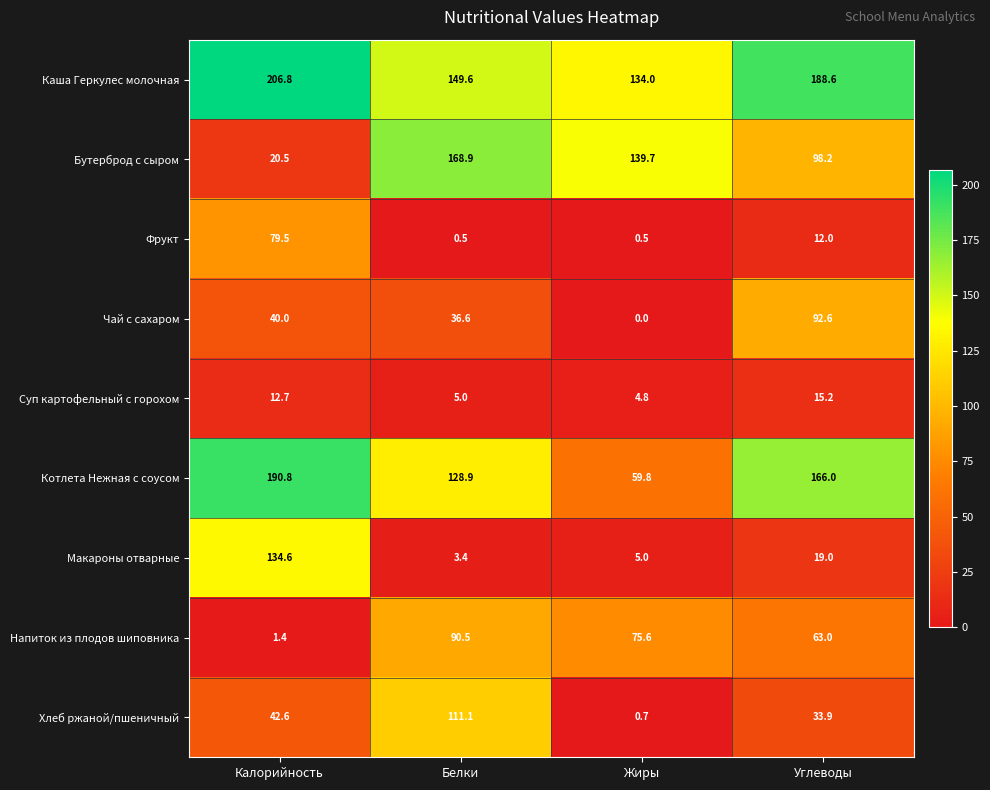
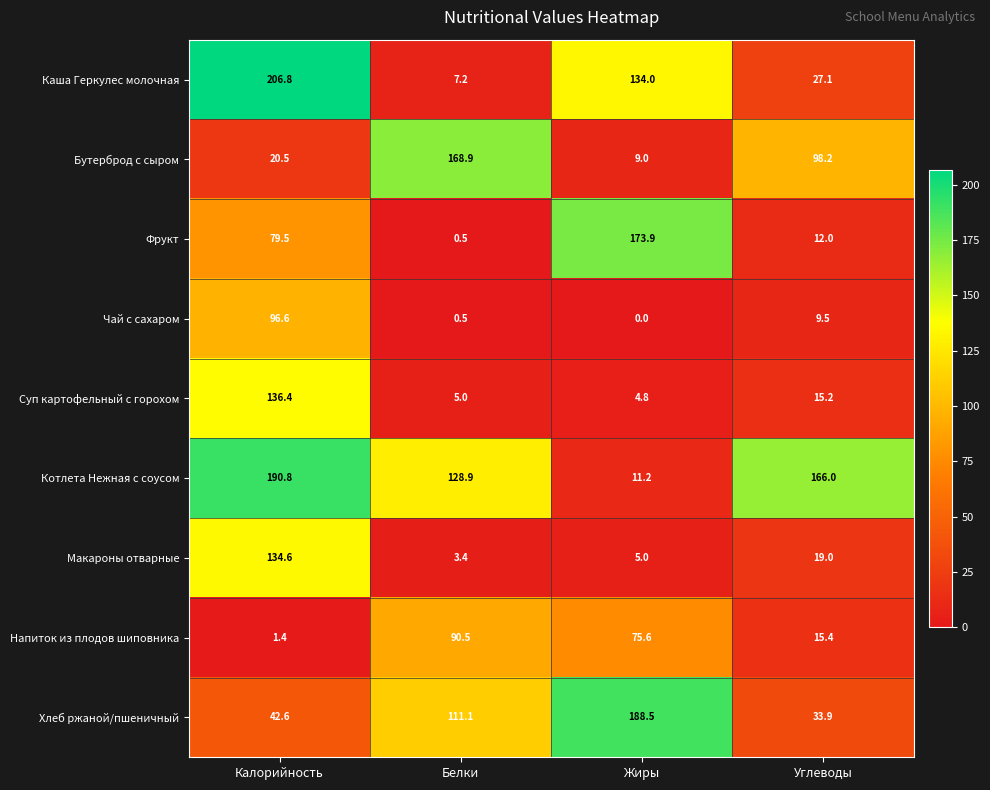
Каша Геркулес молочная, Белки: 149.6 -> 7.2
Каша Геркулес молочная, Углеводы: 188.6 -> 27.1
Бутерброд с сыром, Жиры: 139.7 -> 9.0
Фрукт, Жиры: 0.5 -> 173.9
Чай с сахаром, Калорийность: 40.0 -> 96.6
Чай с сахаром, Белки: 36.6 -> 0.5
Чай с сахаром, Углеводы: 92.6 -> 9.5
Суп картофельный с горохом, Калорийность: 12.7 -> 136.4
Котлета Нежная с соусом, Жиры: 59.8 -> 11.2
Напиток из плодов шиповника, Углеводы: 63.0 -> 15.4
Хлеб ржаной/пшеничный, Жиры: 0.7 -> 188.5
